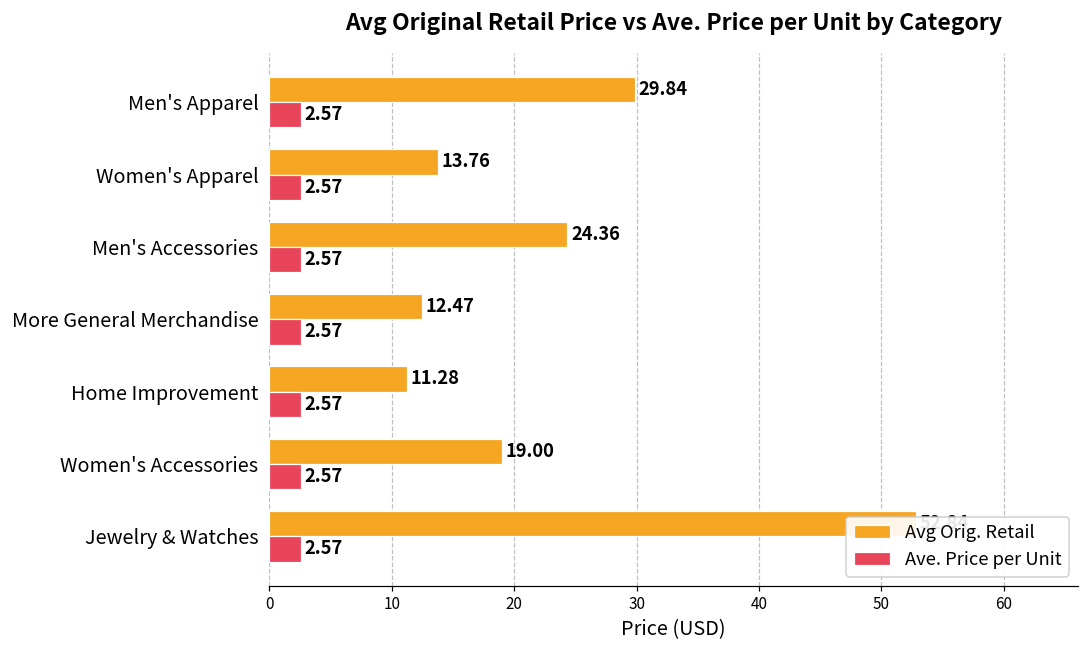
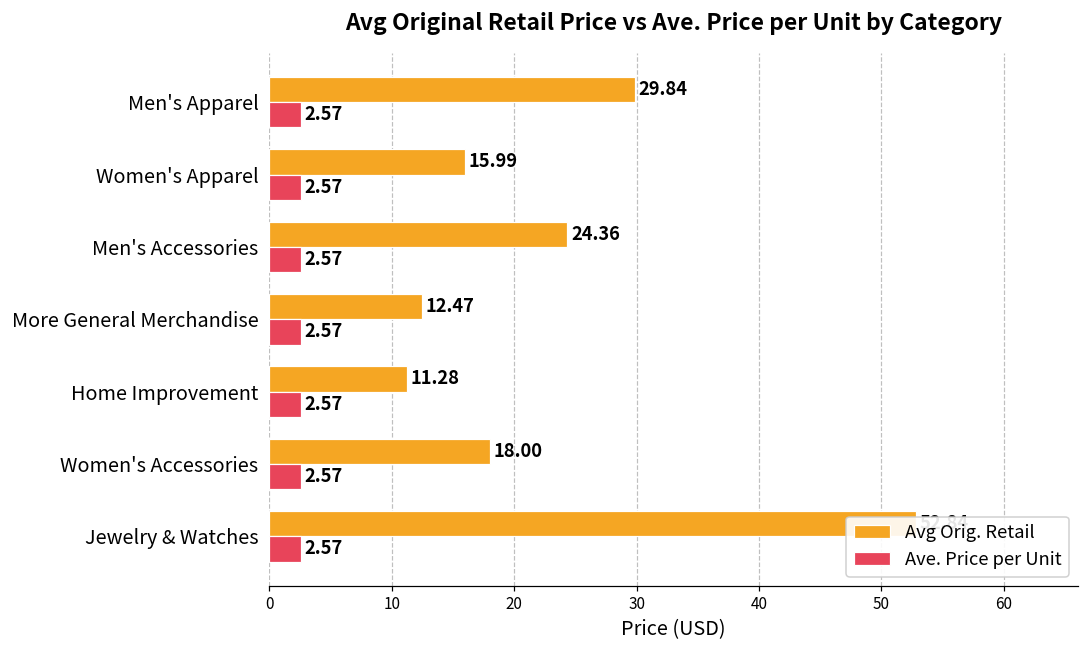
Avg Orig. Retail, Women's Apparel: 13.76 -> 15.99
Avg Orig. Retail, Women's Accessories: 19.00 -> 18.00
